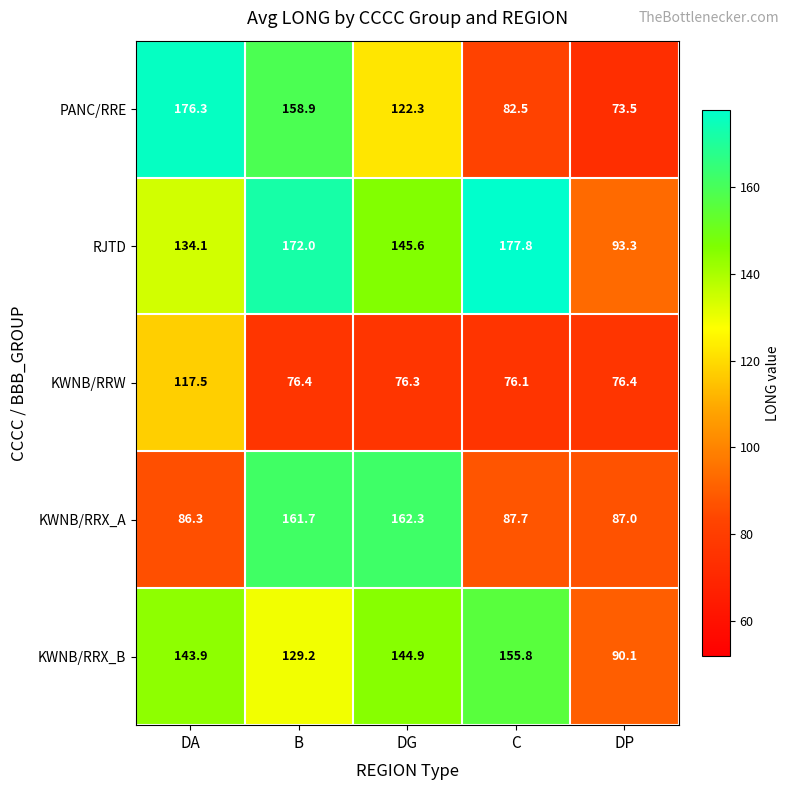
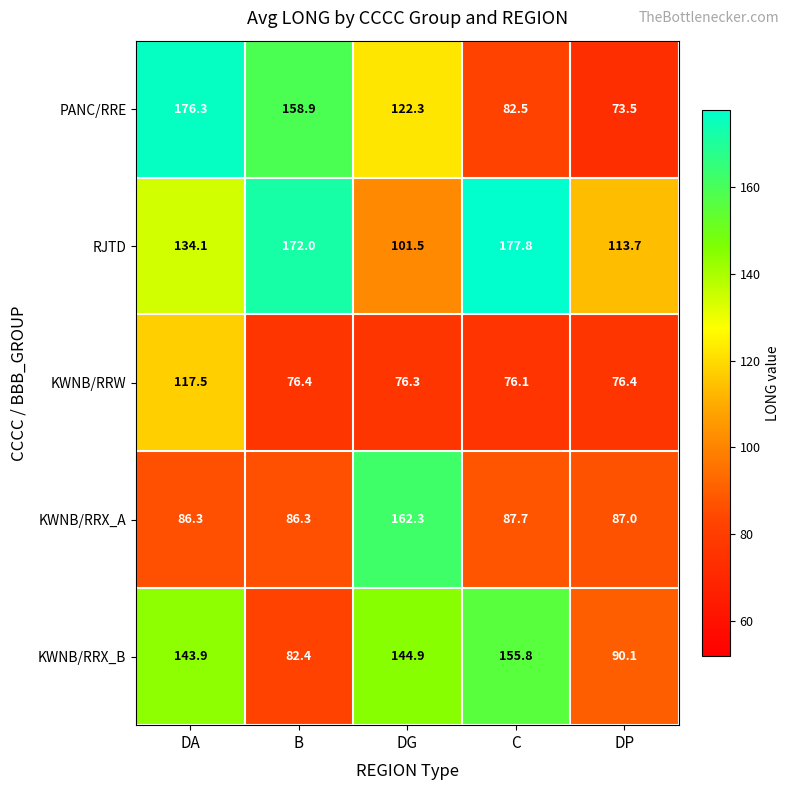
RJTD, DG: 145.6 -> 101.5
RJTD, DP: 93.3 -> 113.7
KWNB/RRX_A, B: 161.7 -> 86.3
KWNB/RRX_B, B: 129.2 -> 82.4
